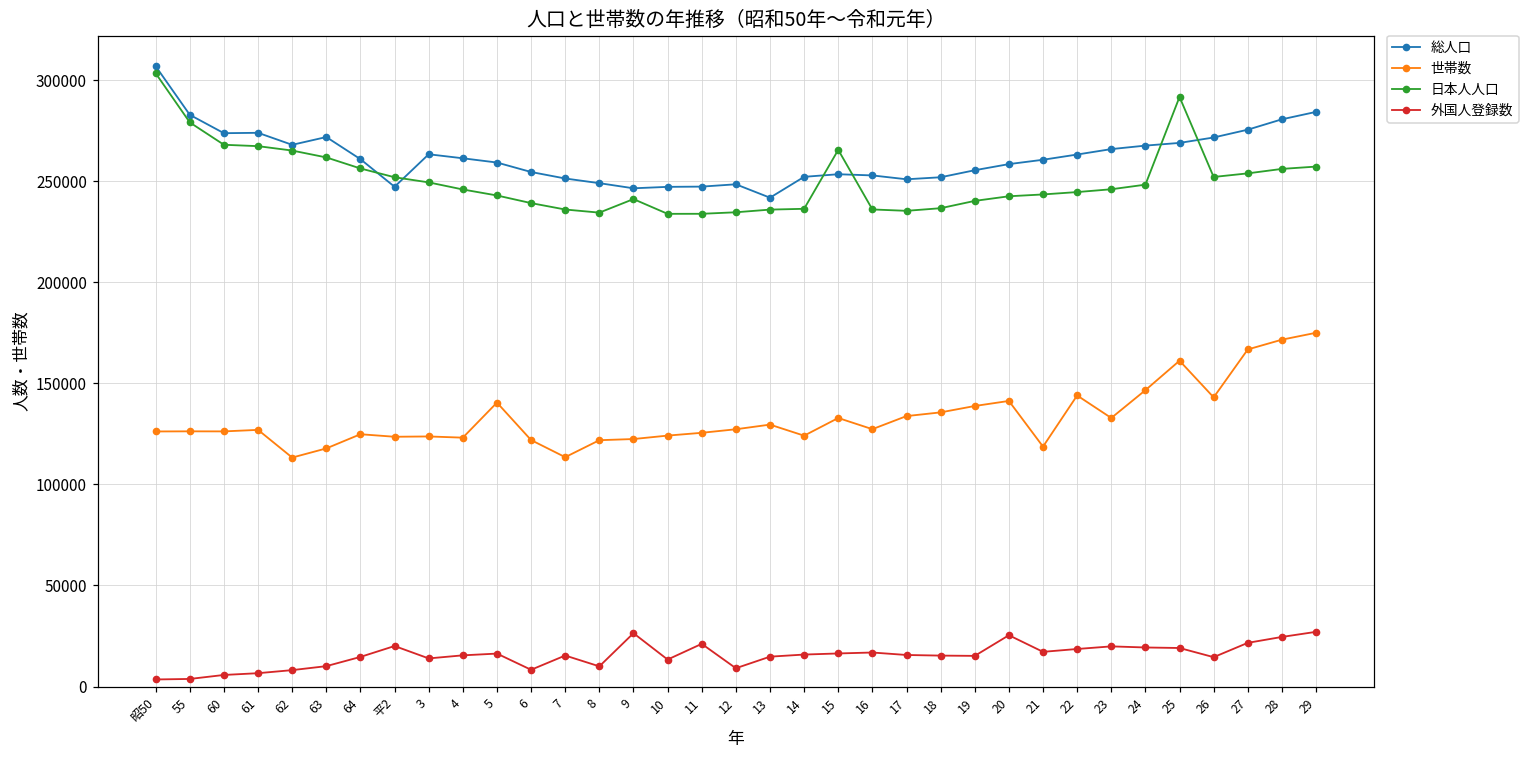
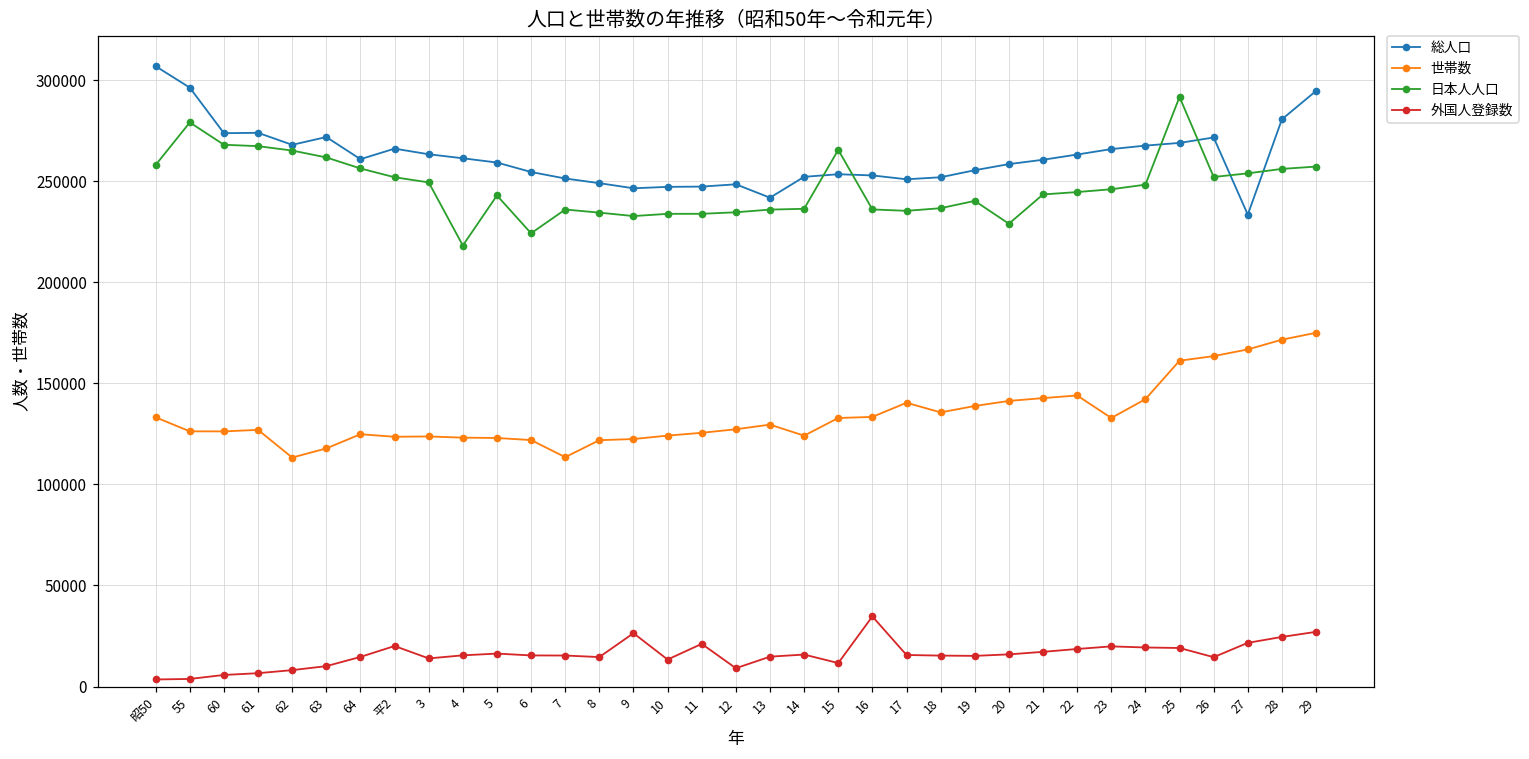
世帯数, 昭50: 126000 -> 133000
日本人人口, 昭50: 303000 -> 258000
総人口, 55: 283000 -> 296000
総人口, 平2: 247000 -> 266000
日本人人口, 4: 246000 -> 218000
世帯数, 5: 140000 -> 123000
日本人人口, 6: 239000 -> 224000
外国人登録数, 6: 8000 -> 15000
外国人登録数, 8: 10000 -> 15000
日本人人口, 9: 241000 -> 233000
外国人登録数, 15: 16000 -> 12000
世帯数, 16: 127000 -> 133000
外国人登録数, 16: 17000 -> 35000
世帯数, 17: 134000 -> 140000
日本人人口, 20: 243000 -> 229000
外国人登録数, 20: 25000 -> 16000
世帯数, 21: 119000 -> 143000
世帯数, 24: 147000 -> 142000
世帯数, 26: 143000 -> 163000
総人口, 27: 276000 -> 233000
総人口, 29: 284000 -> 295000
